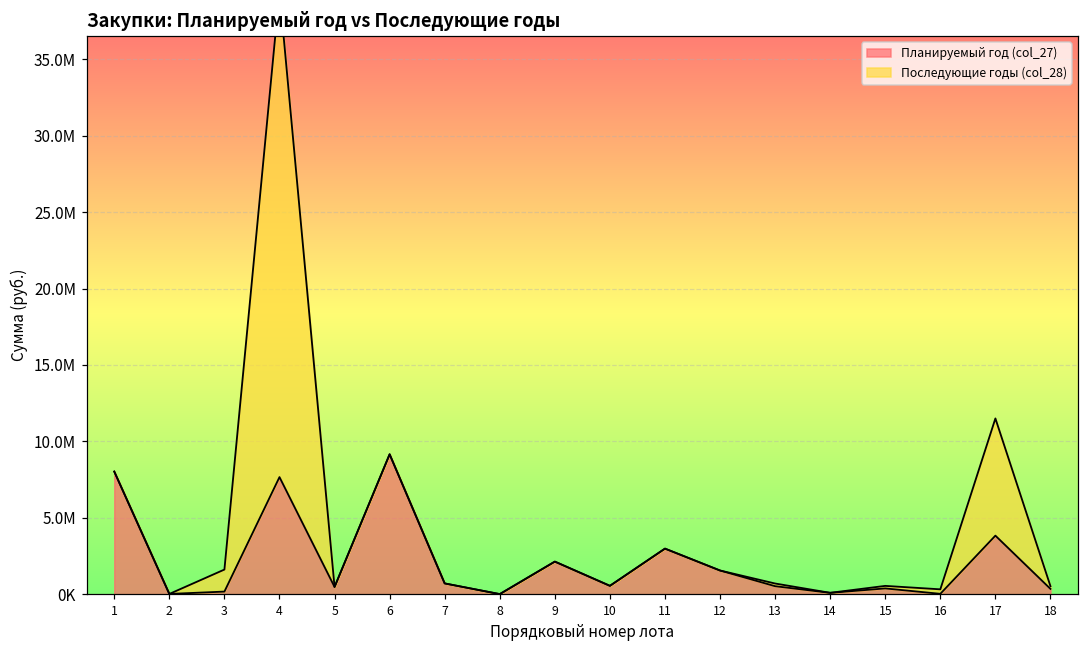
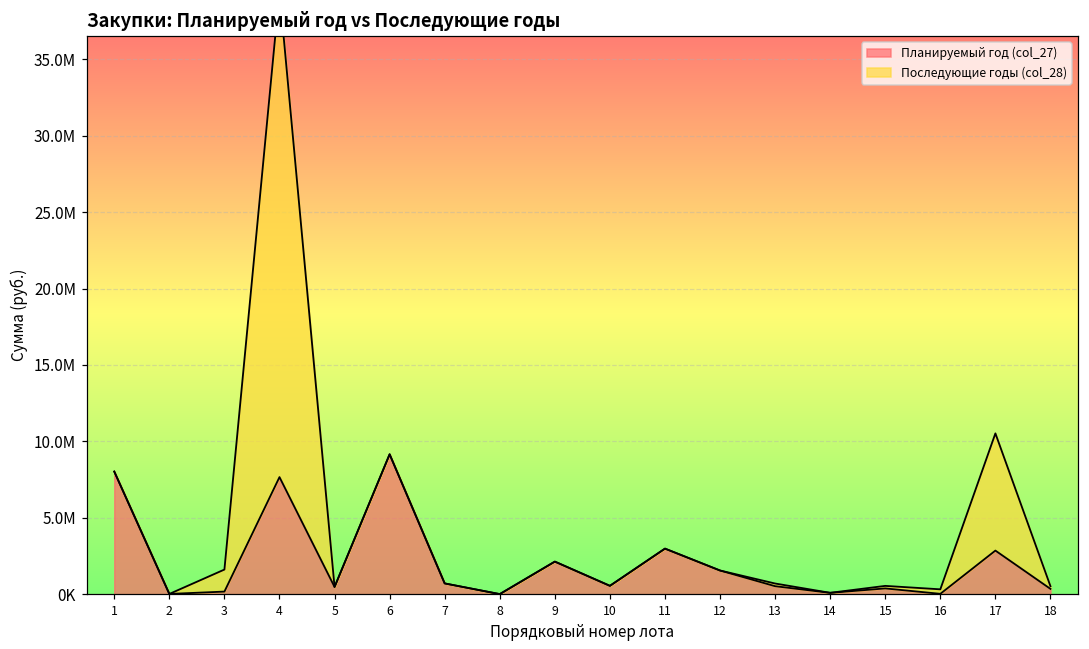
Планируемый год (col_27), 17: 3800000 -> 2900000
